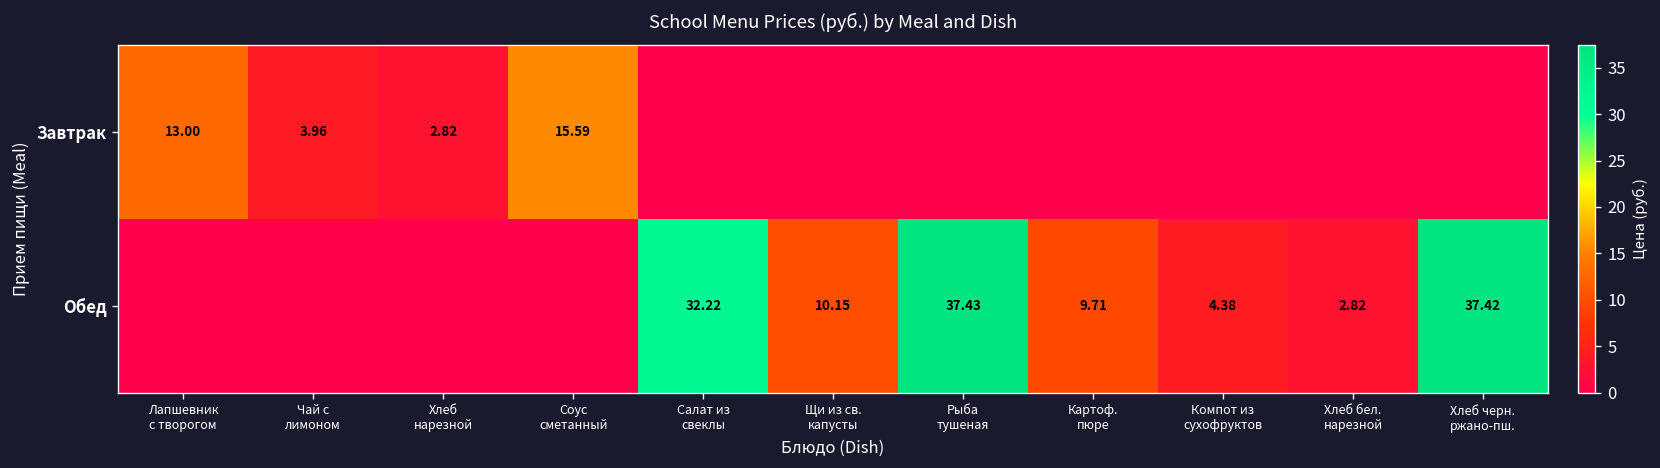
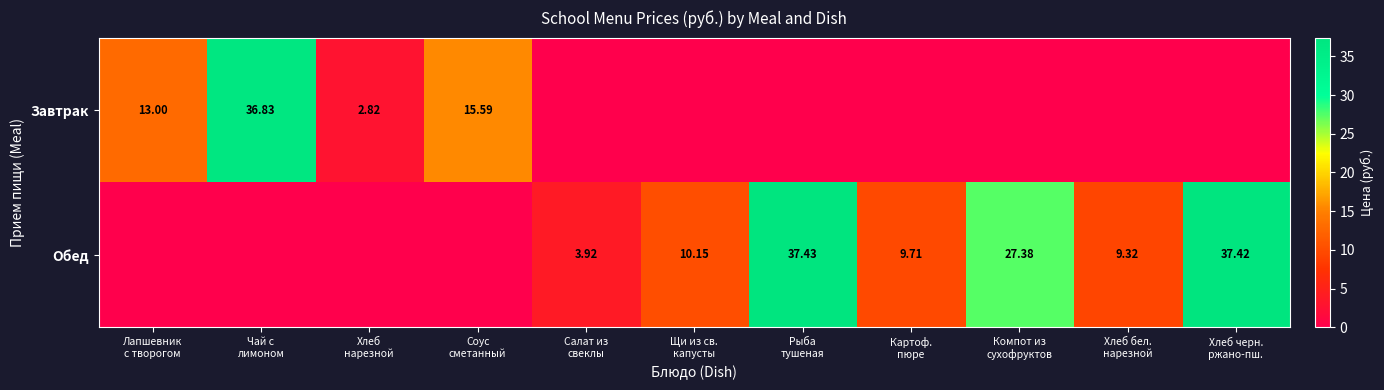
Завтрак, Чай с лимоном: 3.96 -> 36.83
Обед, Салат из свеклы: 32.22 -> 3.92
Обед, Компот из сухофруктов: 4.38 -> 27.38
Обед, Хлеб бел. нарезной: 2.82 -> 9.32
